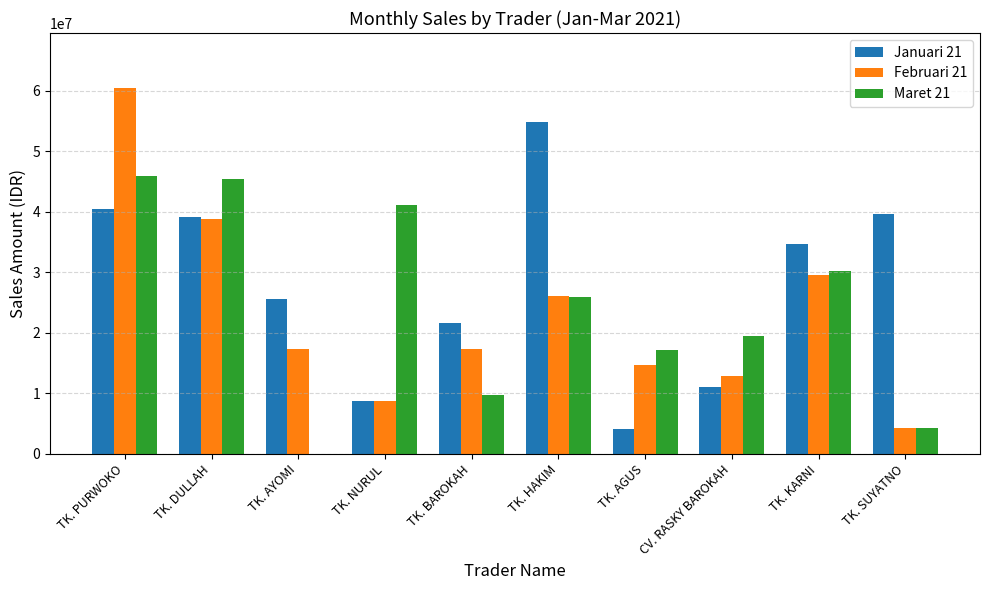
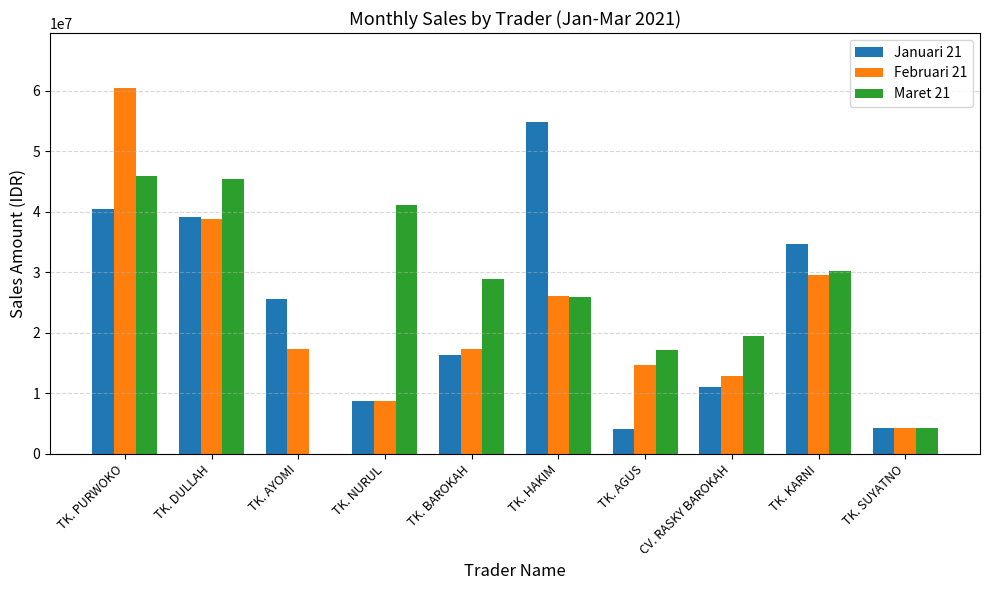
Januari 21, TK. BAROKAH: 22000000 -> 16000000
Maret 21, TK. BAROKAH: 10000000 -> 29000000
Januari 21, TK. SUYATNO: 40000000 -> 4000000
